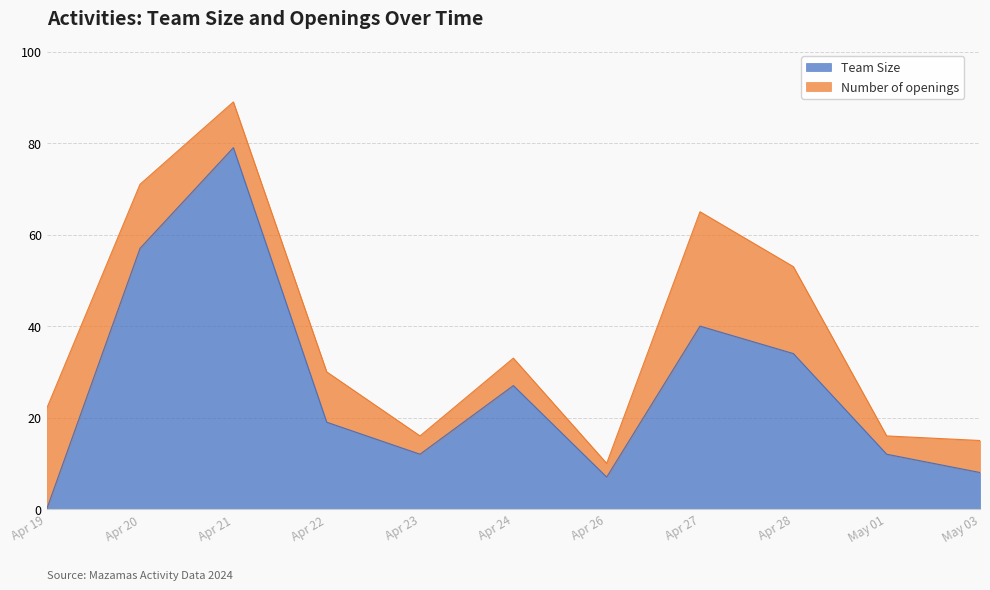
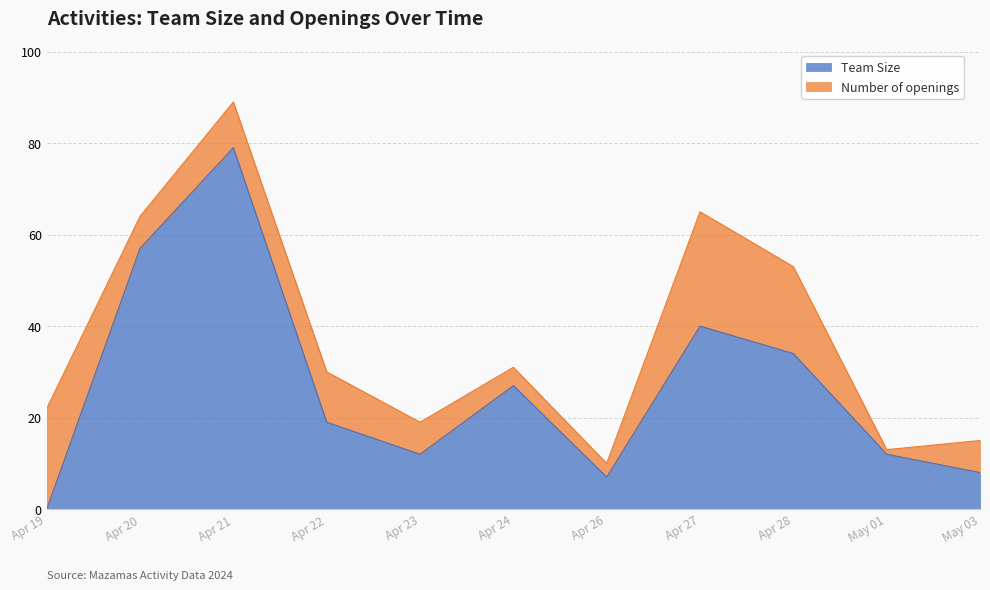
Number of openings, Apr 20: 14 -> 7
Number of openings, Apr 23: 4 -> 7
Number of openings, Apr 24: 6 -> 4
Number of openings, May 01: 4 -> 1
